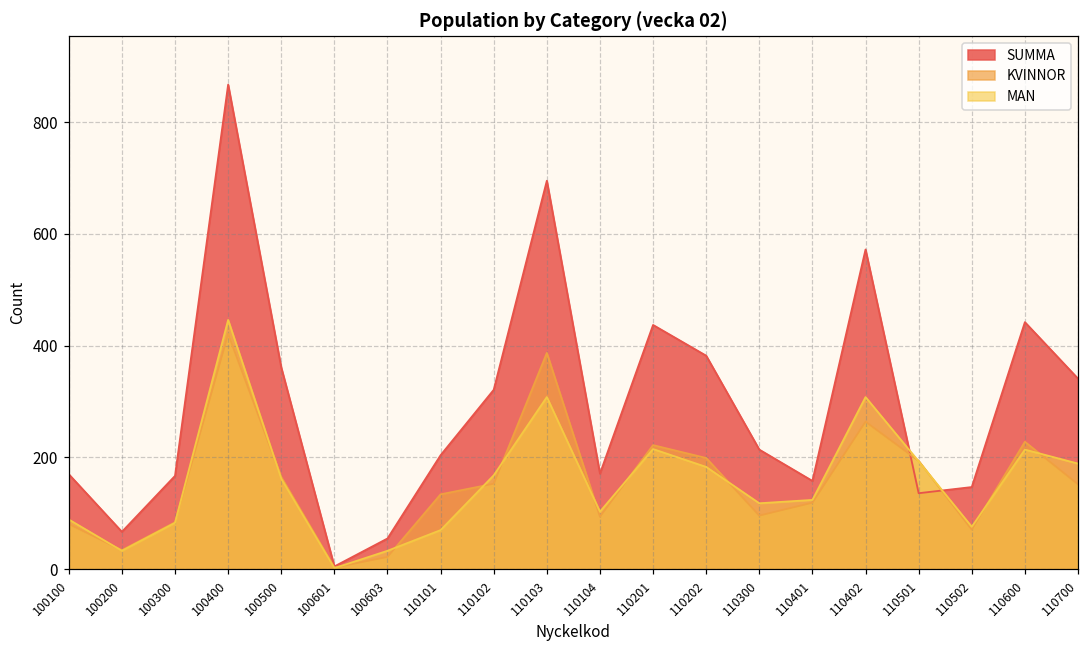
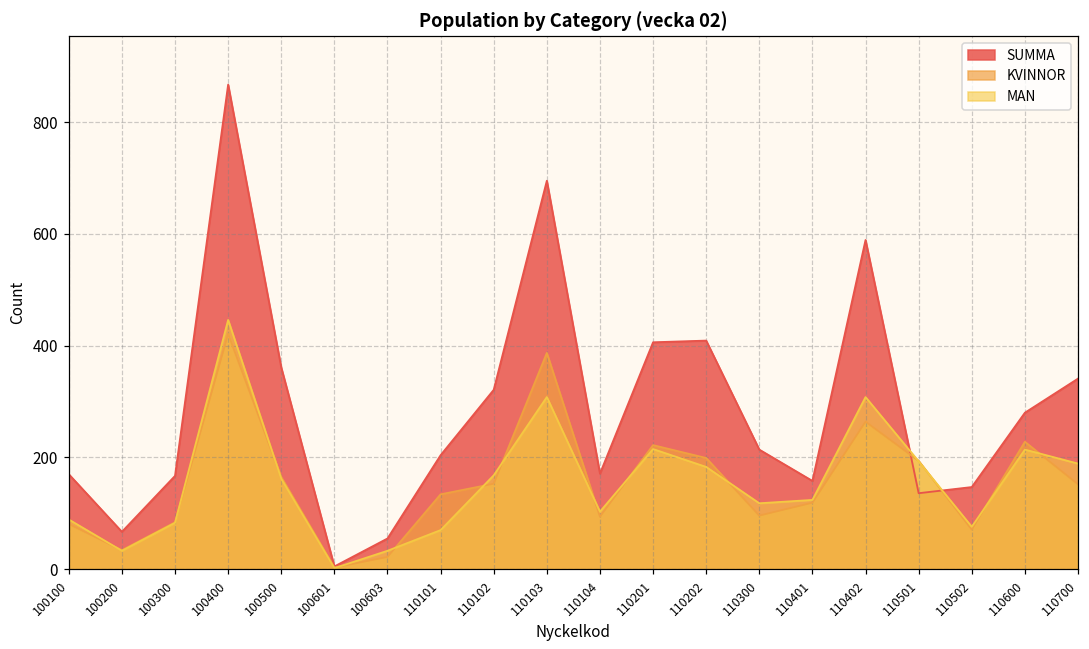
SUMMA, 110201: 440 -> 410
SUMMA, 110202: 380 -> 410
SUMMA, 110402: 570 -> 590
SUMMA, 110600: 440 -> 280
